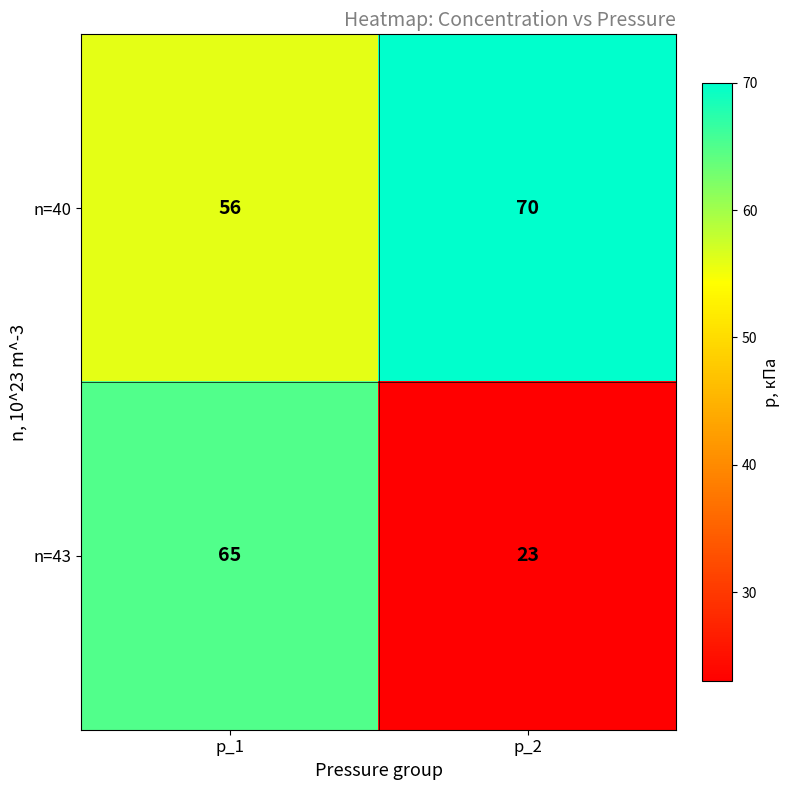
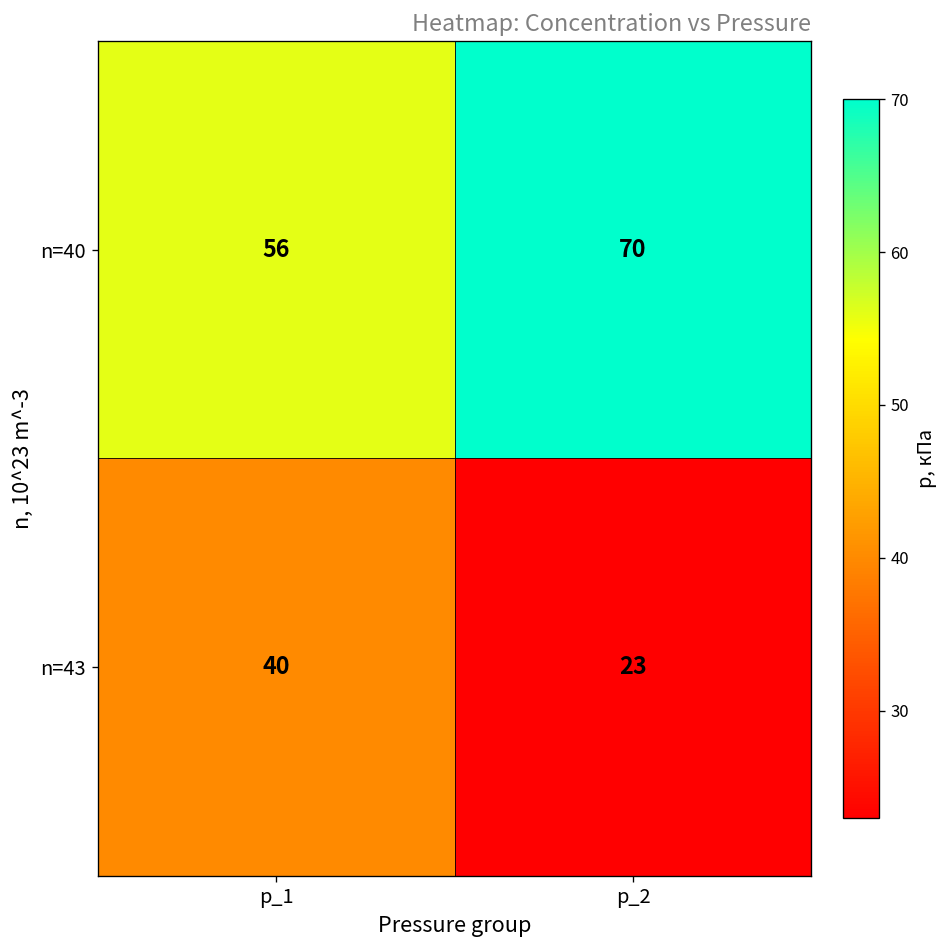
n=43, p_1: 65 -> 40
